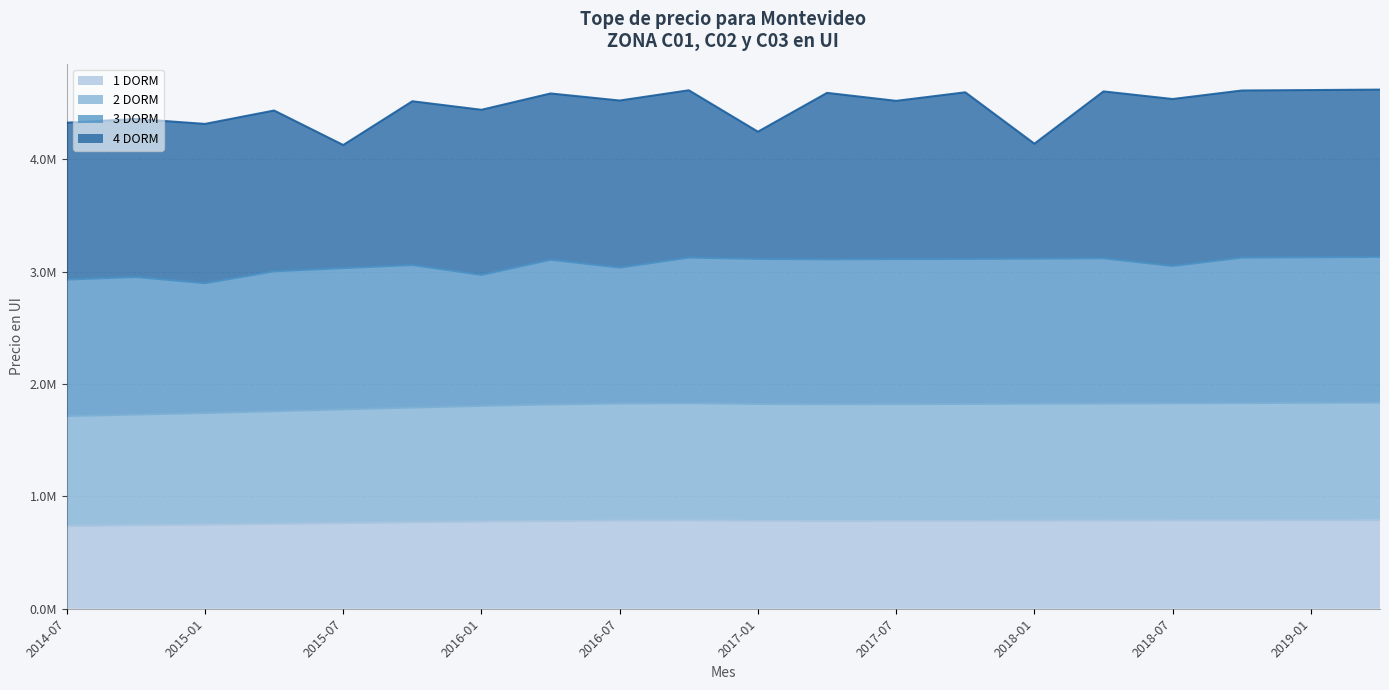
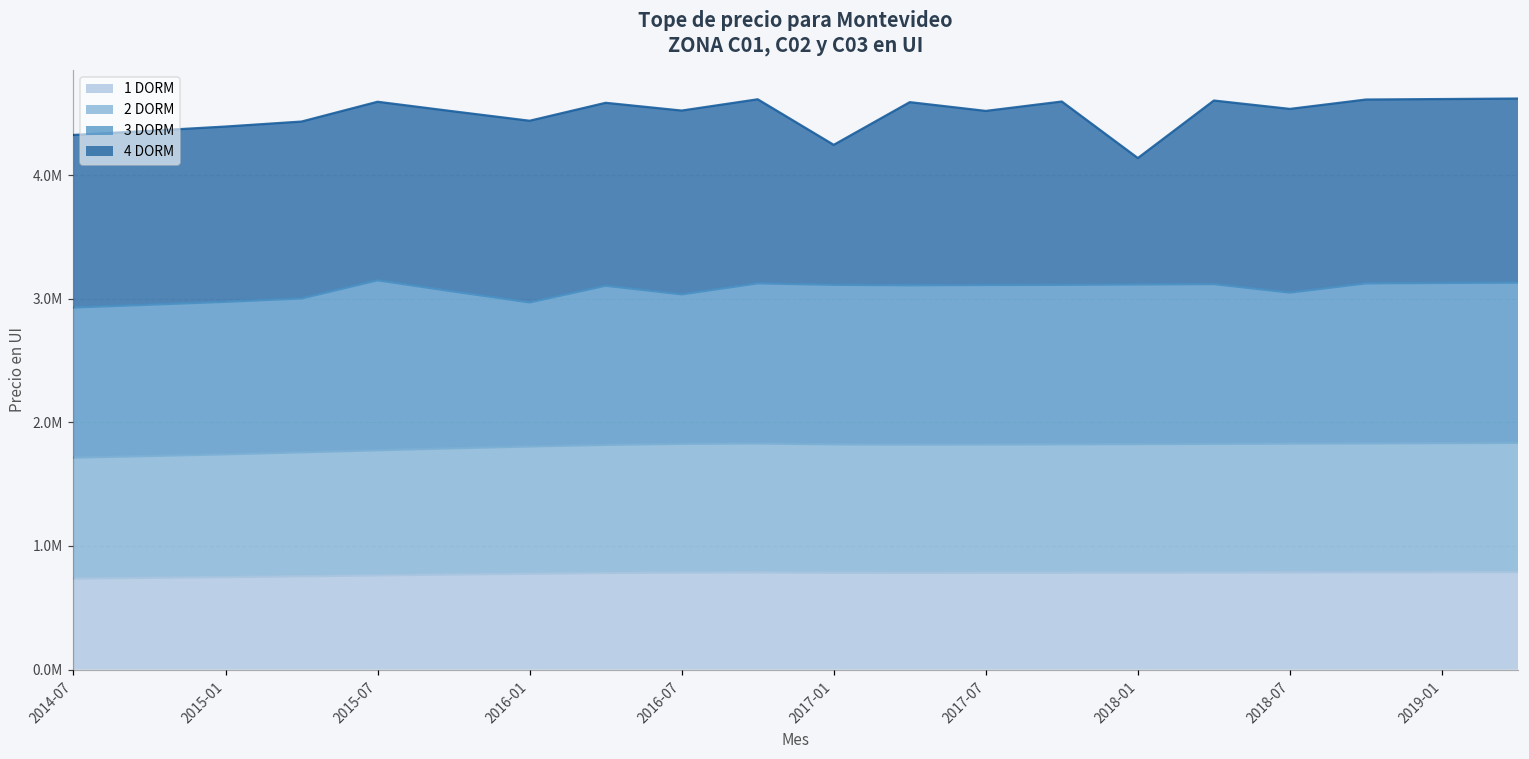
3 DORM, 2015-01: 1150000 -> 1230000
3 DORM, 2015-07: 1260000 -> 1370000
4 DORM, 2015-07: 1090000 -> 1440000
